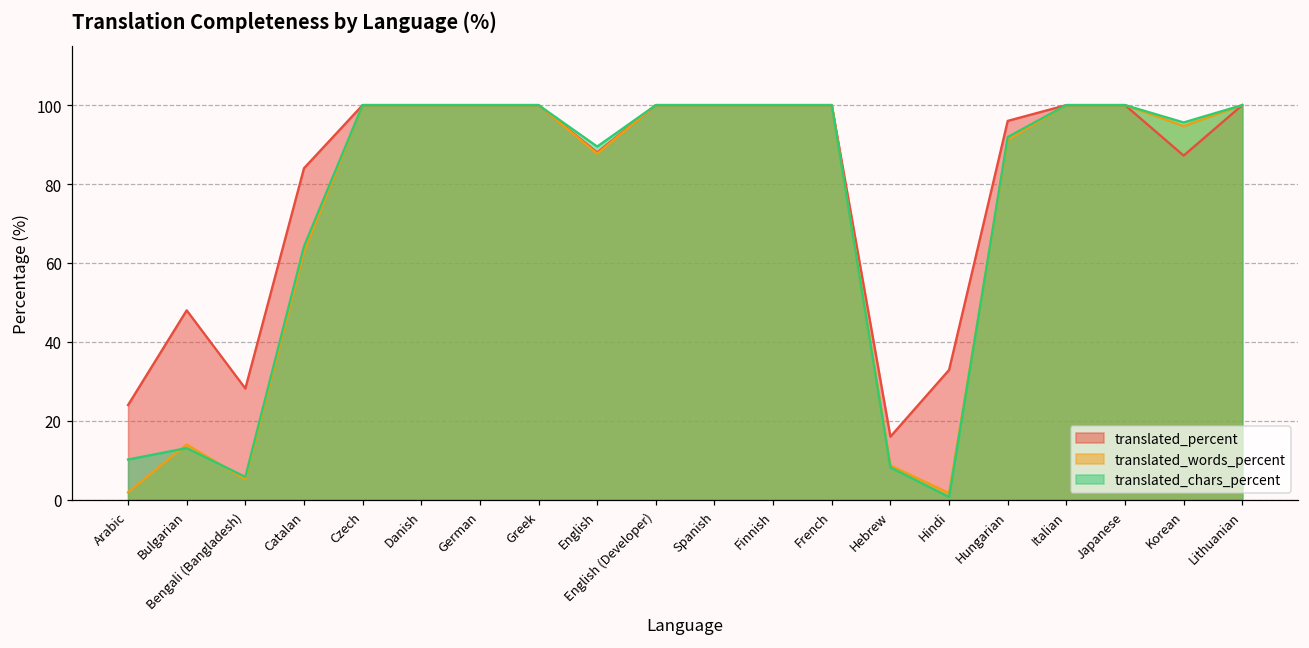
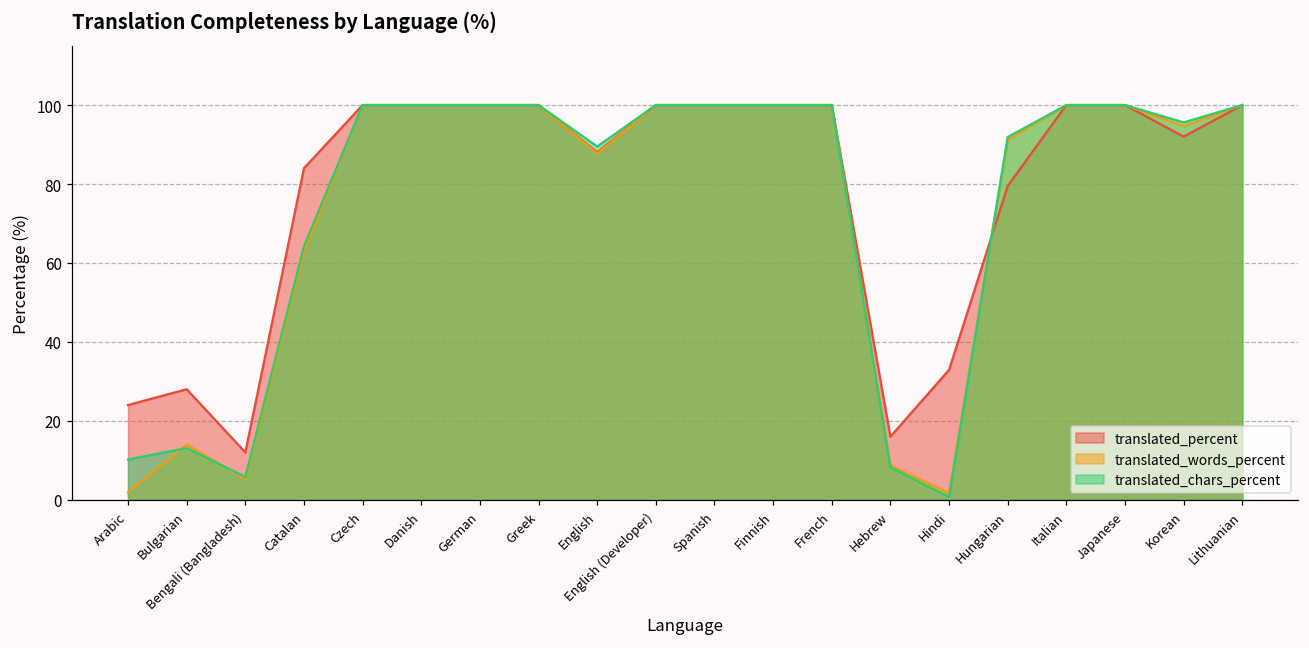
translated_percent, Bulgarian: 48 -> 28
translated_percent, Bengali (Bangladesh): 28 -> 12
translated_percent, Hungarian: 96 -> 80
translated_percent, Korean: 87 -> 92
